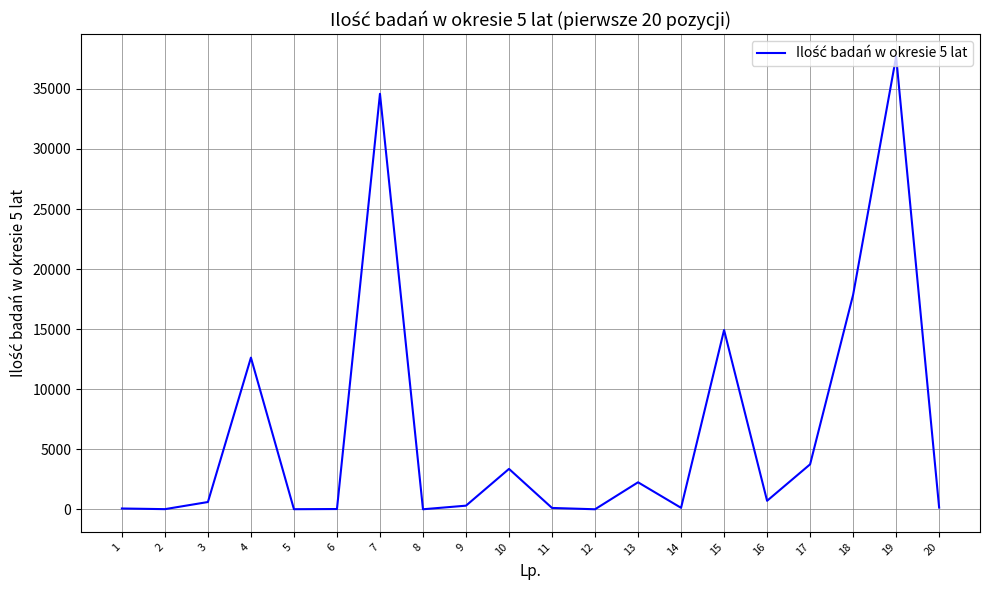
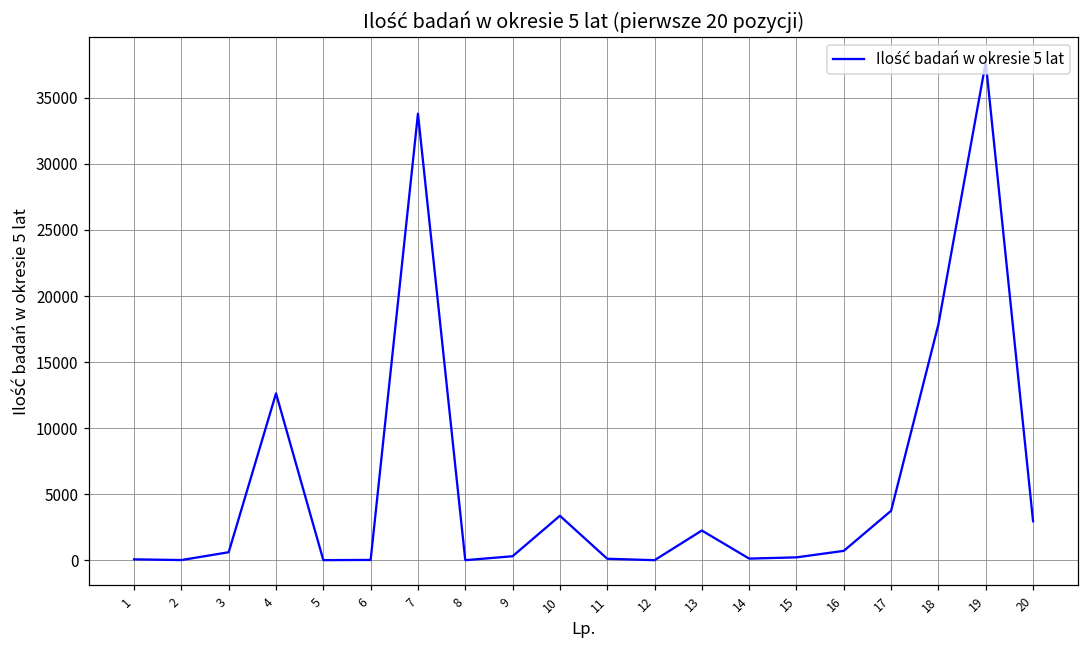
7: 34600 -> 33800
15: 14900 -> 200
20: 200 -> 3000
